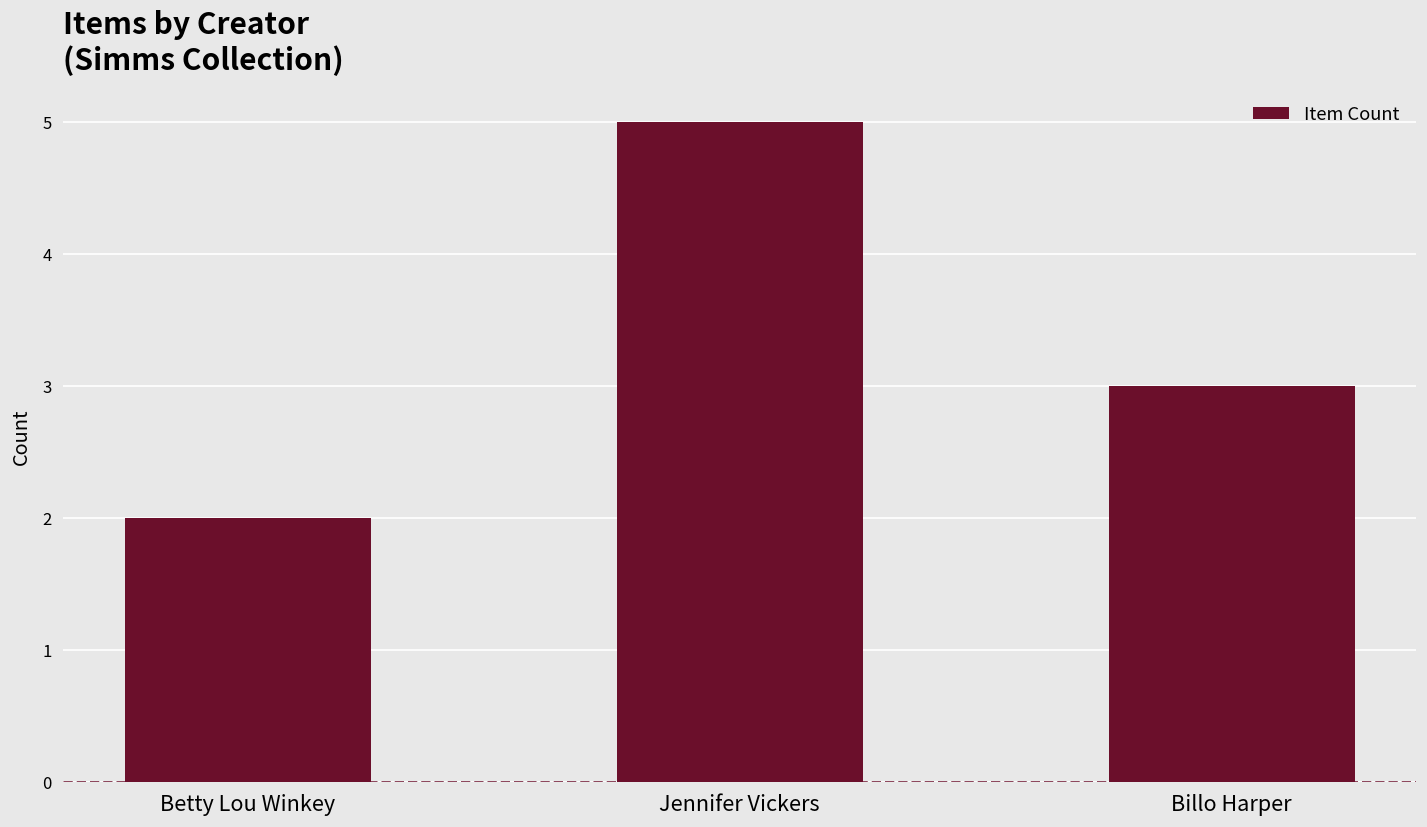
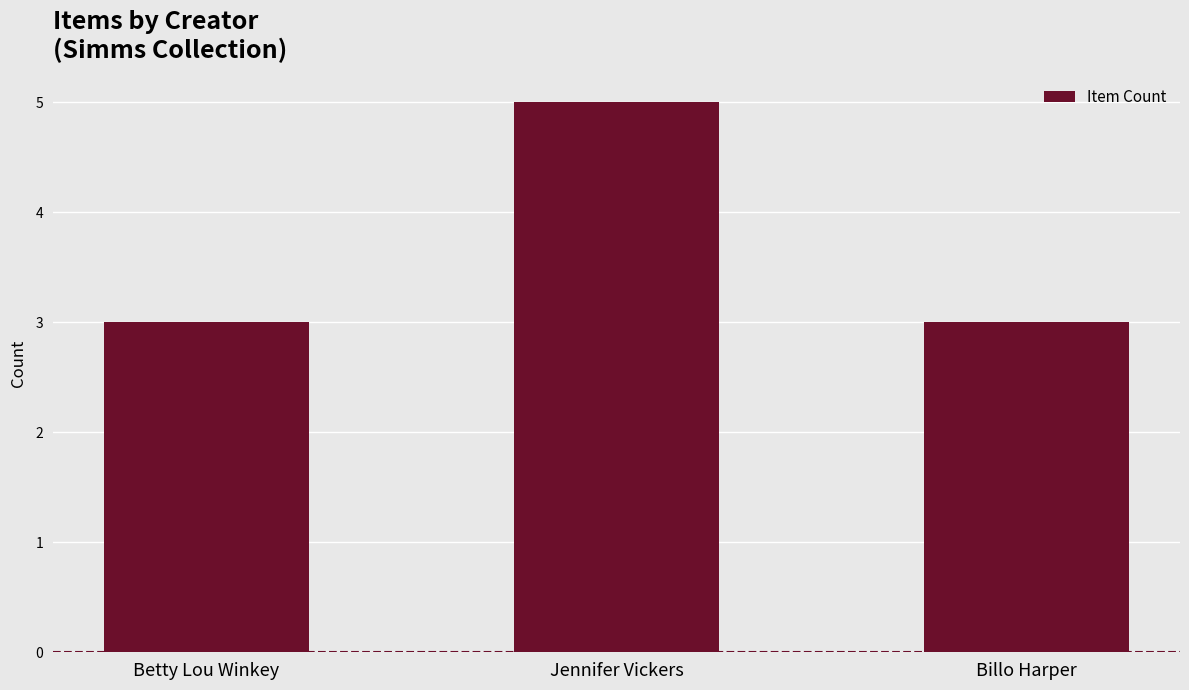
Betty Lou Winkey: 2 -> 3
